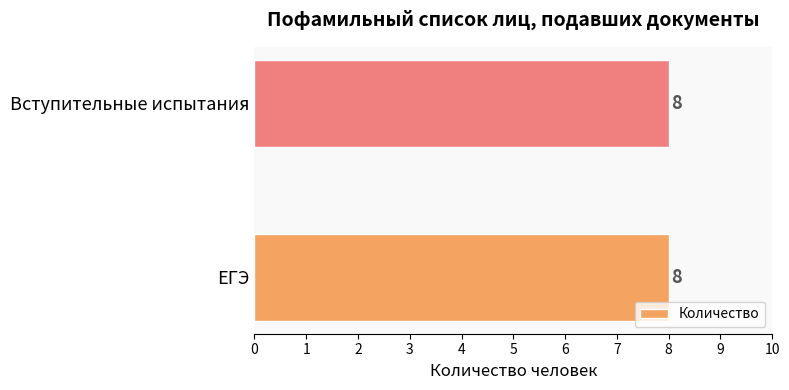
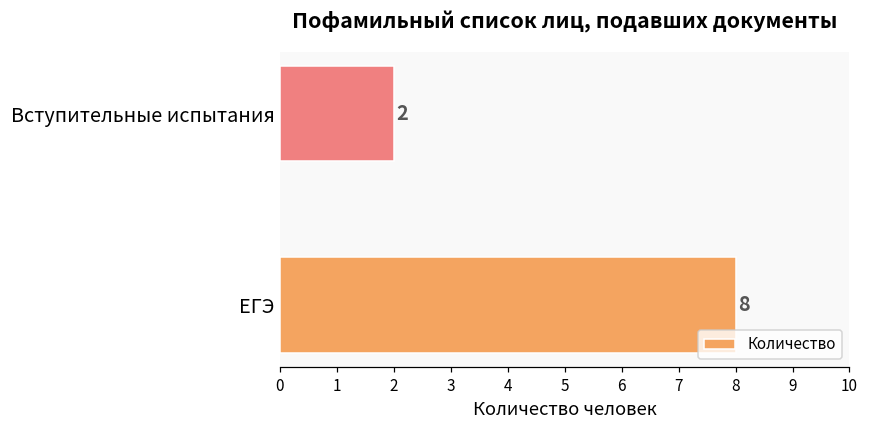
Вступительные испытания: 8 -> 2
